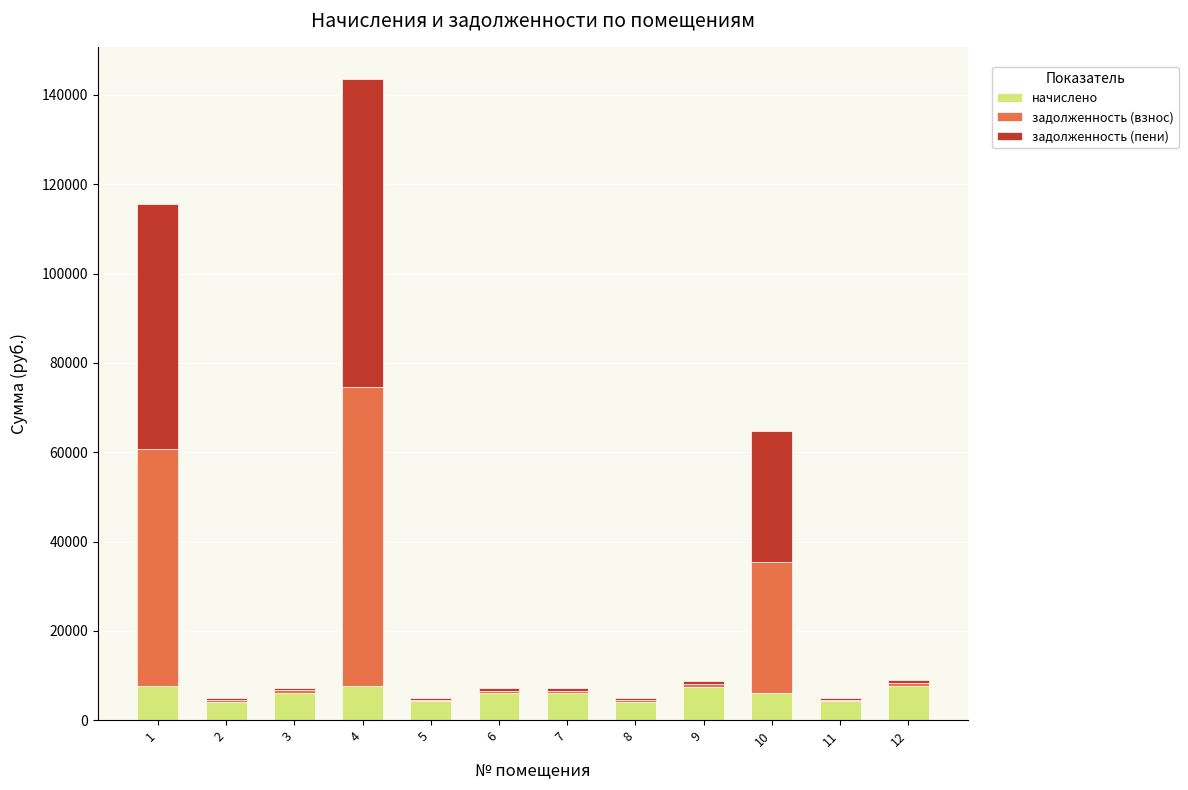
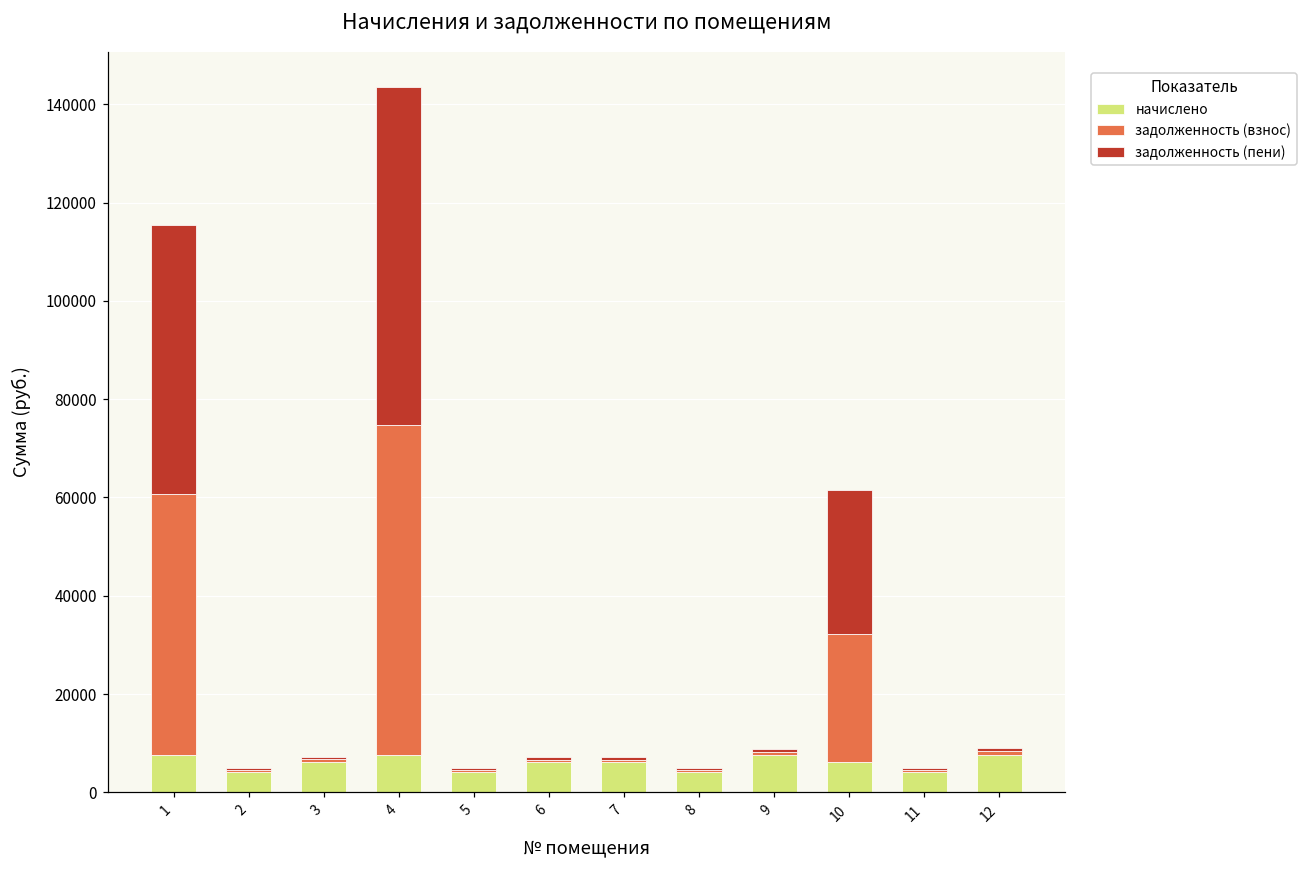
задолженность (взнос), 10: 29000 -> 26000
